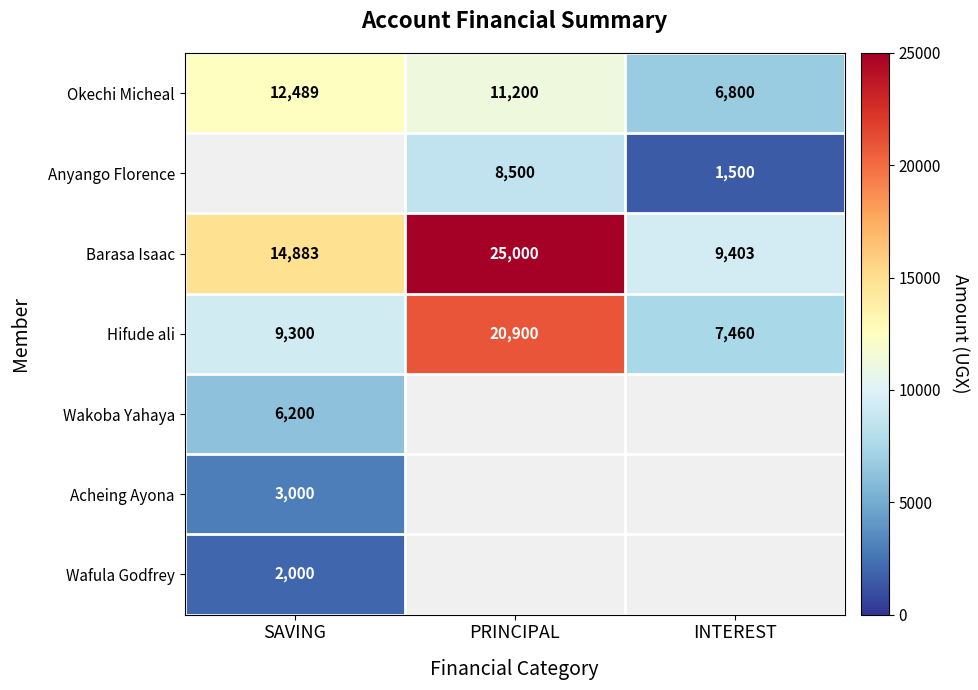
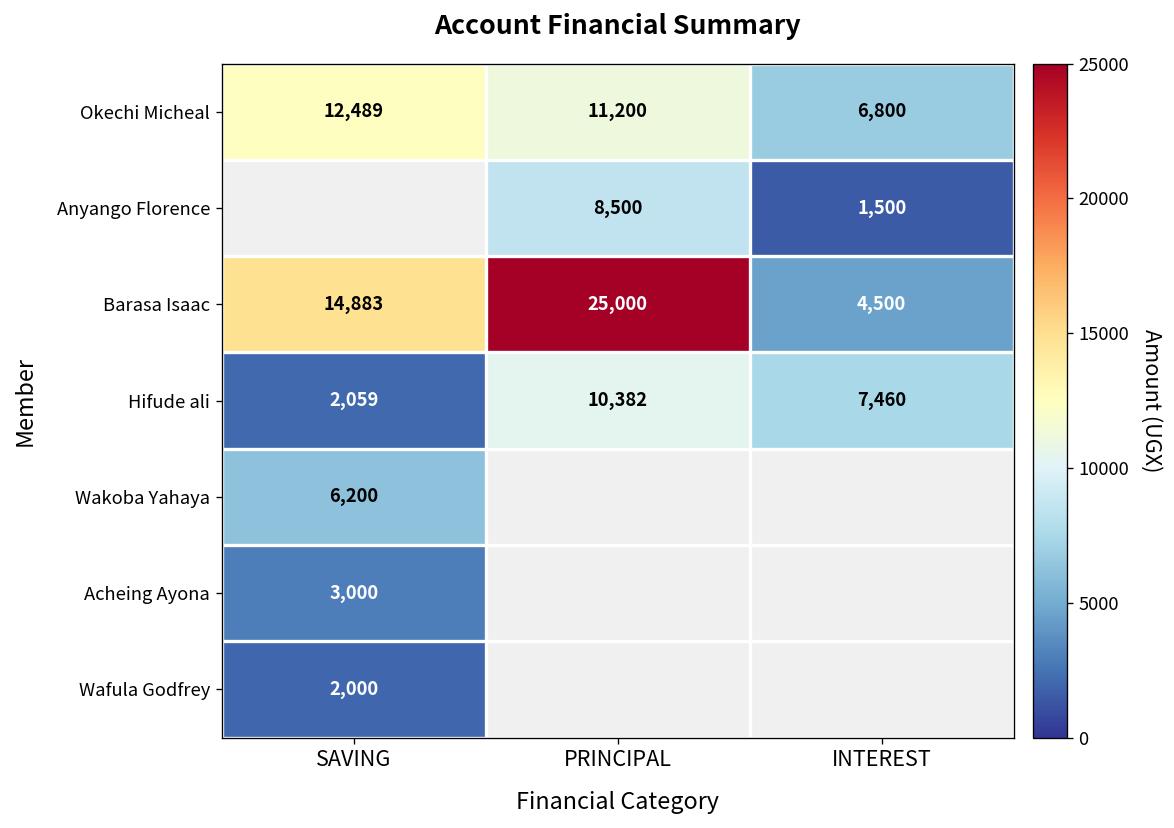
Barasa Isaac, INTEREST: 9,403 -> 4,500
Hifude ali, SAVING: 9,300 -> 2,059
Hifude ali, PRINCIPAL: 20,900 -> 10,382
